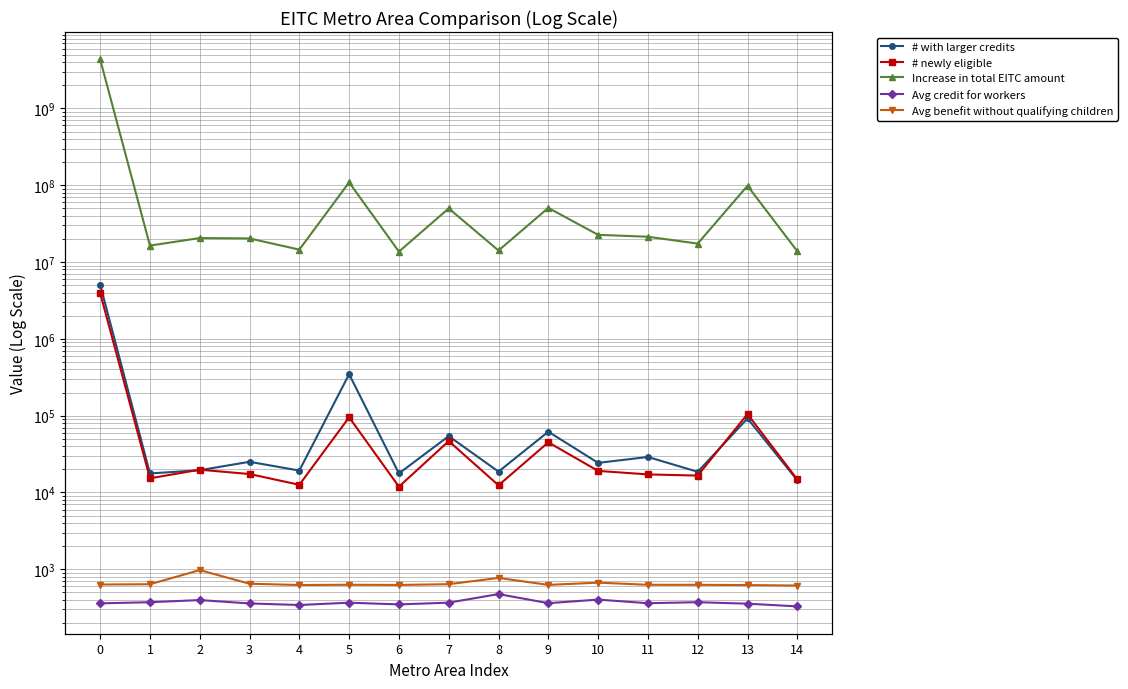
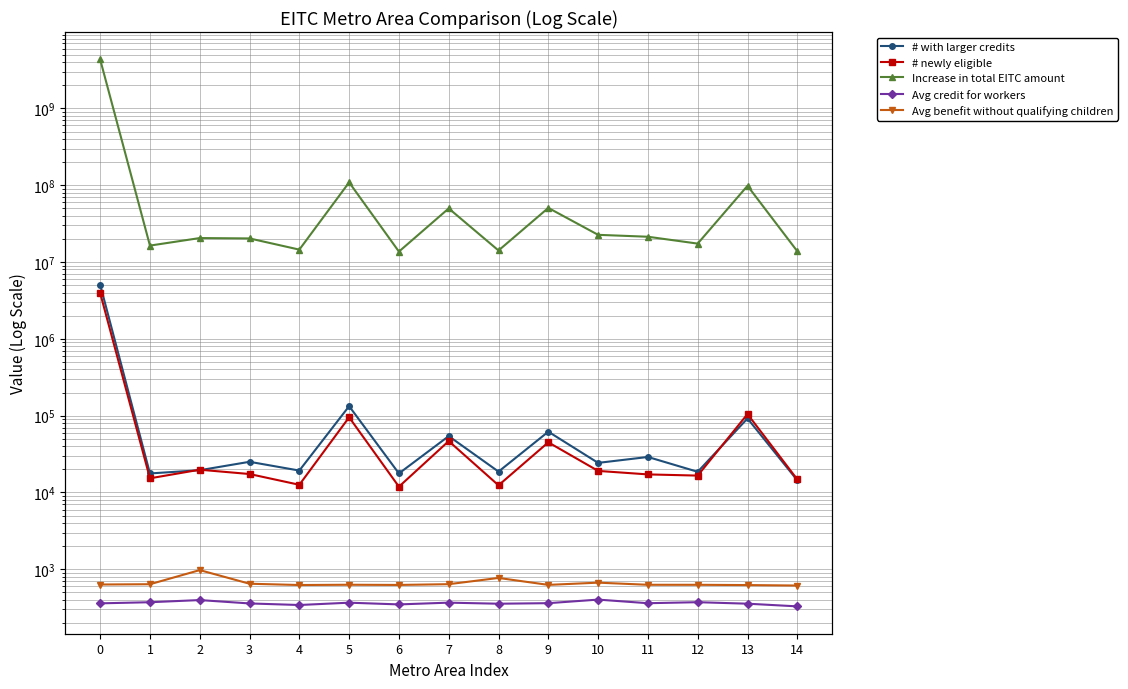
# with larger credits, 5: 300000 -> 130000
Avg credit for workers, 8: 500 -> 400
